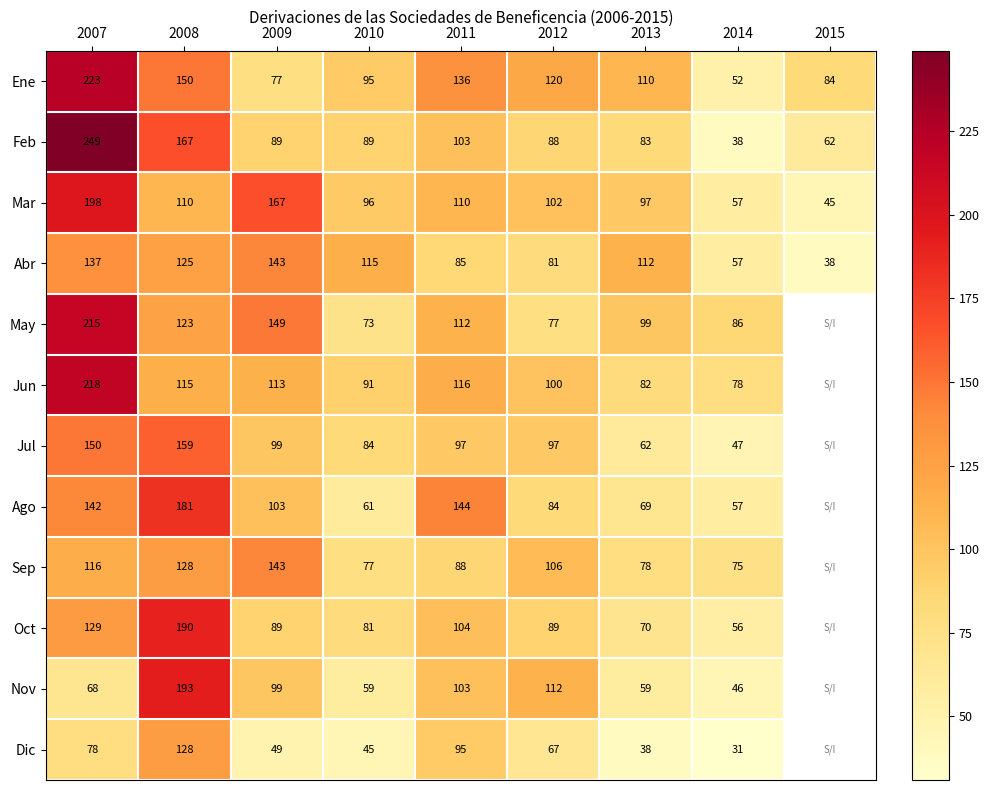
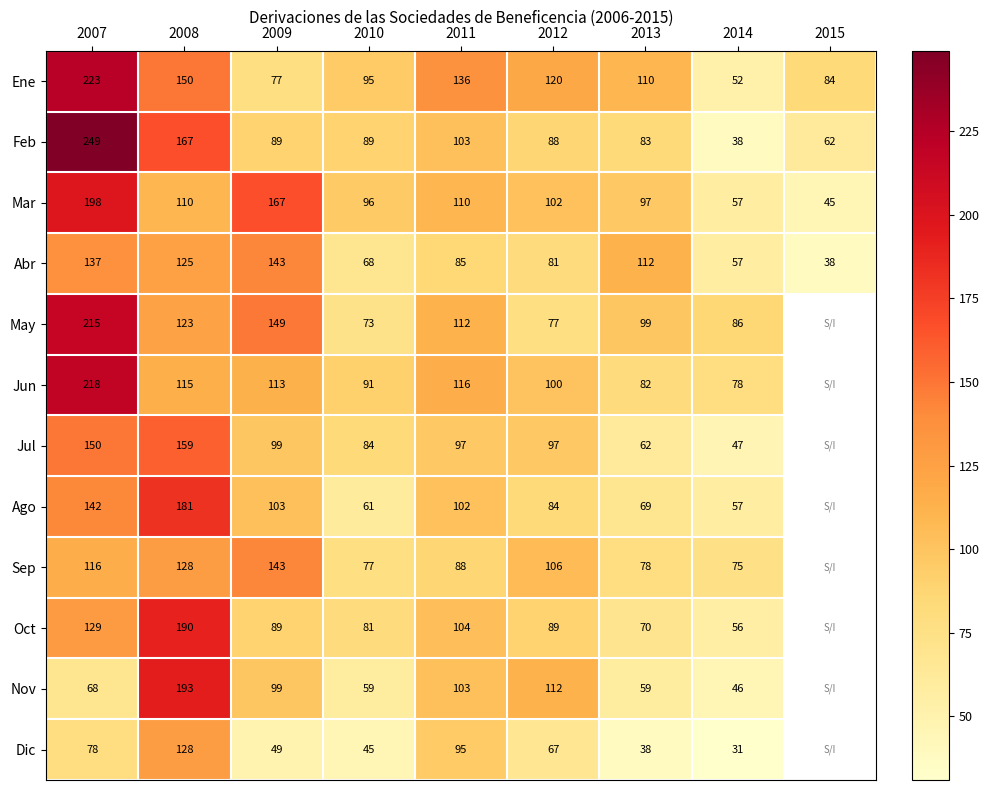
Abr, 2010: 115 -> 68
Ago, 2011: 144 -> 102
